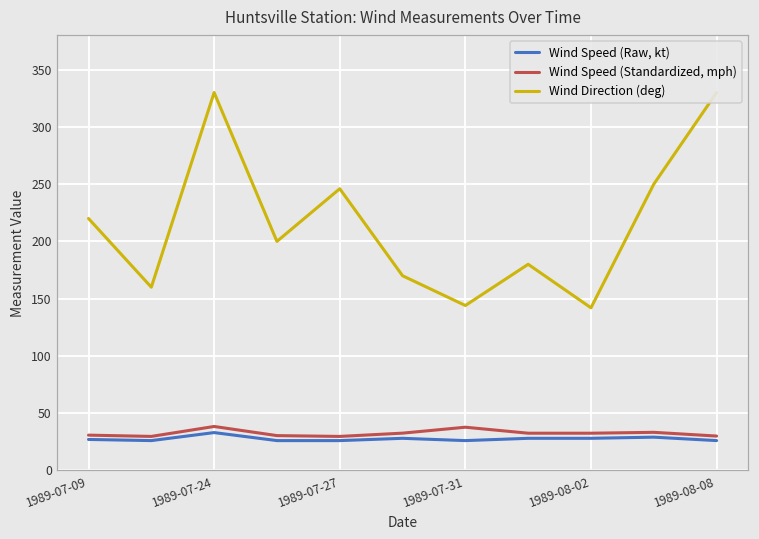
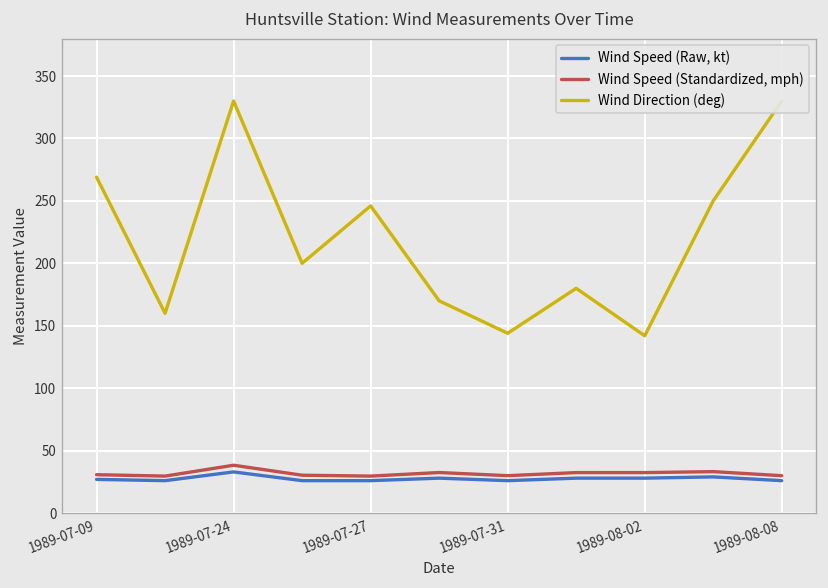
Wind Direction (deg), 1989-07-09: 220 -> 269
Wind Speed (Standardized, mph), 1989-07-31: 38 -> 30
